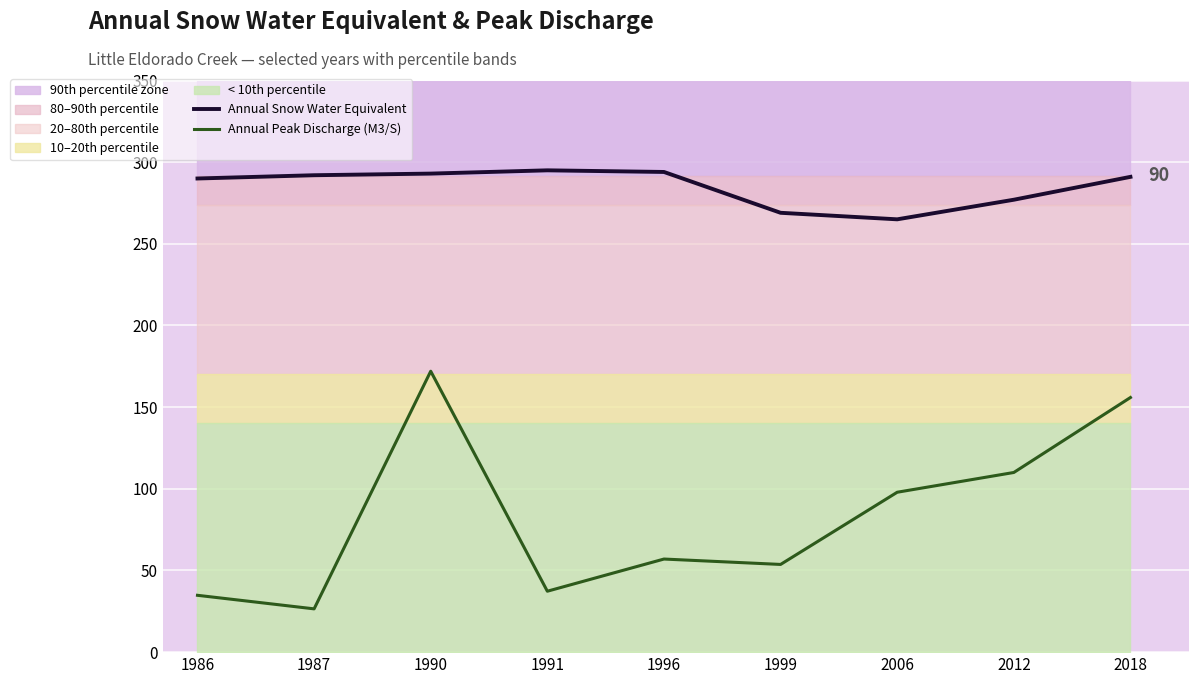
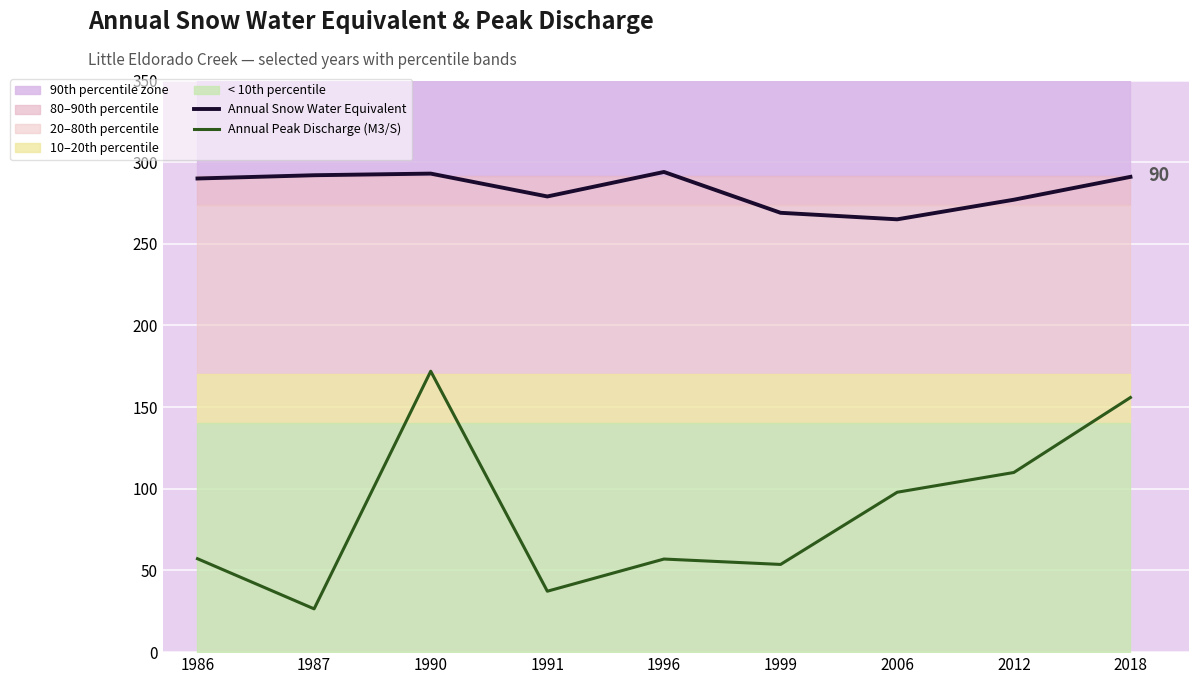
Annual Peak Discharge (M3/S), 1986: 35 -> 57
Annual Snow Water Equivalent, 1991: 295 -> 279
